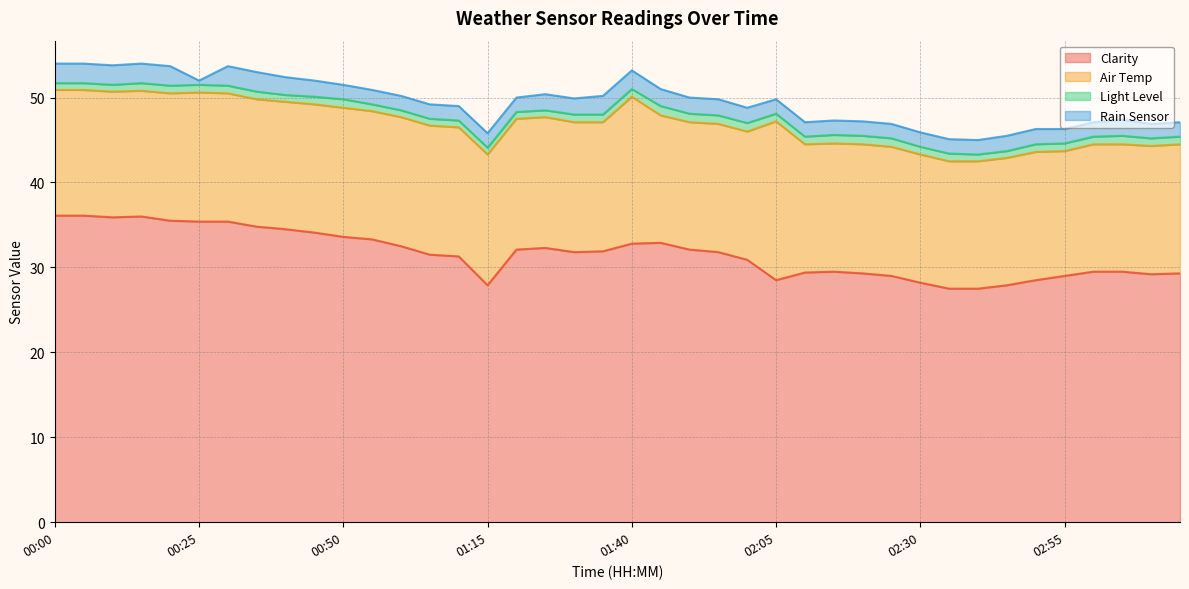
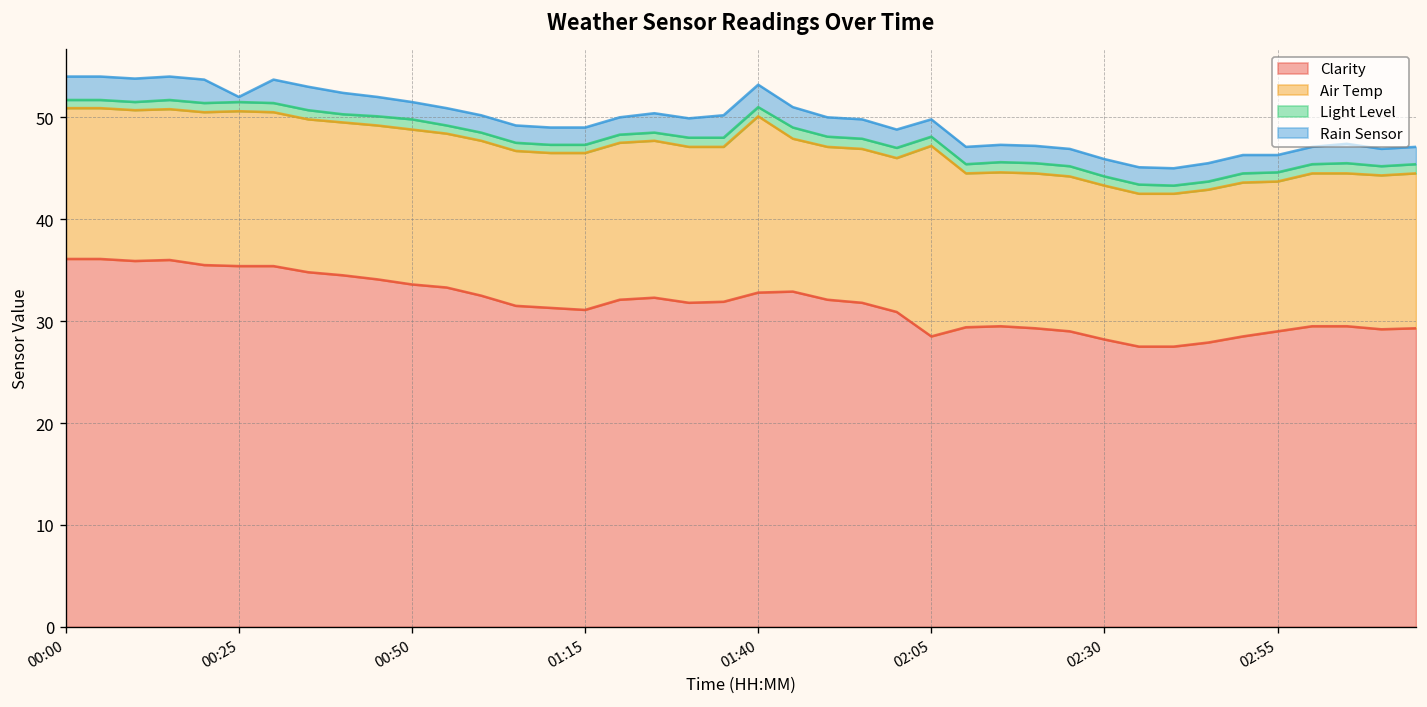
Clarity, 01:15: 28 -> 31
